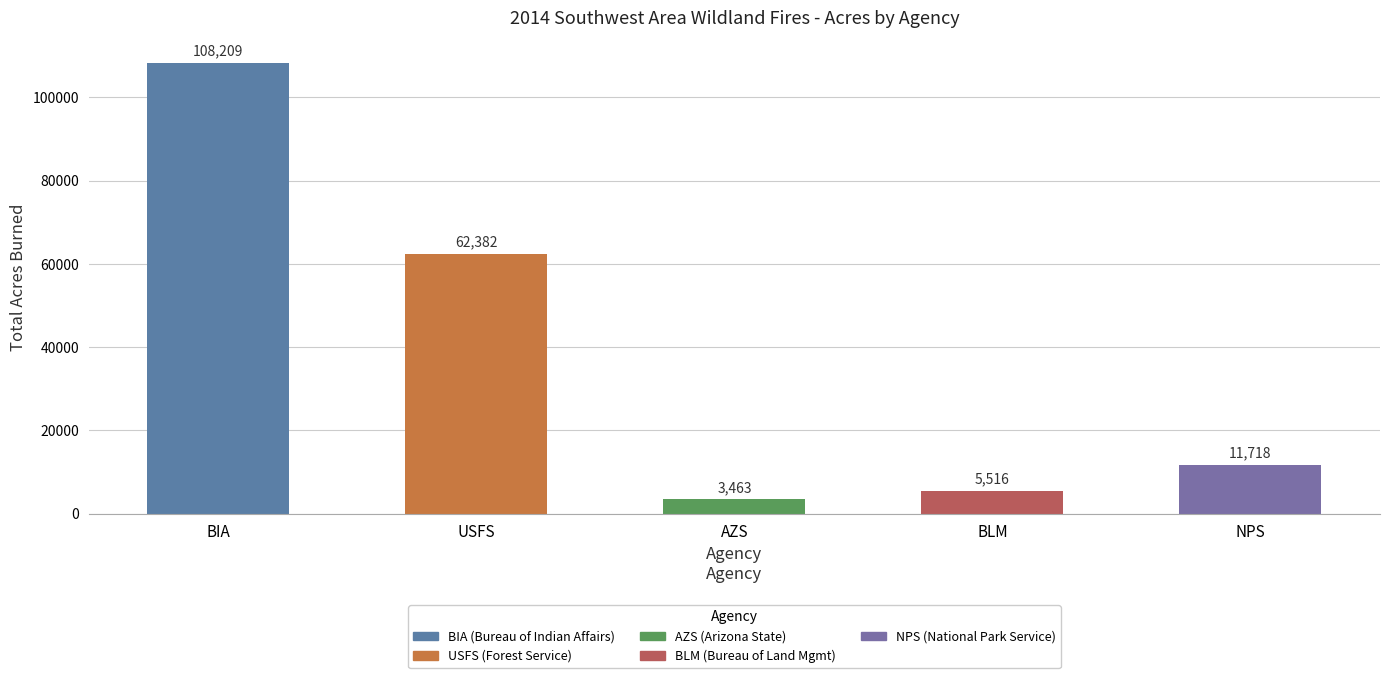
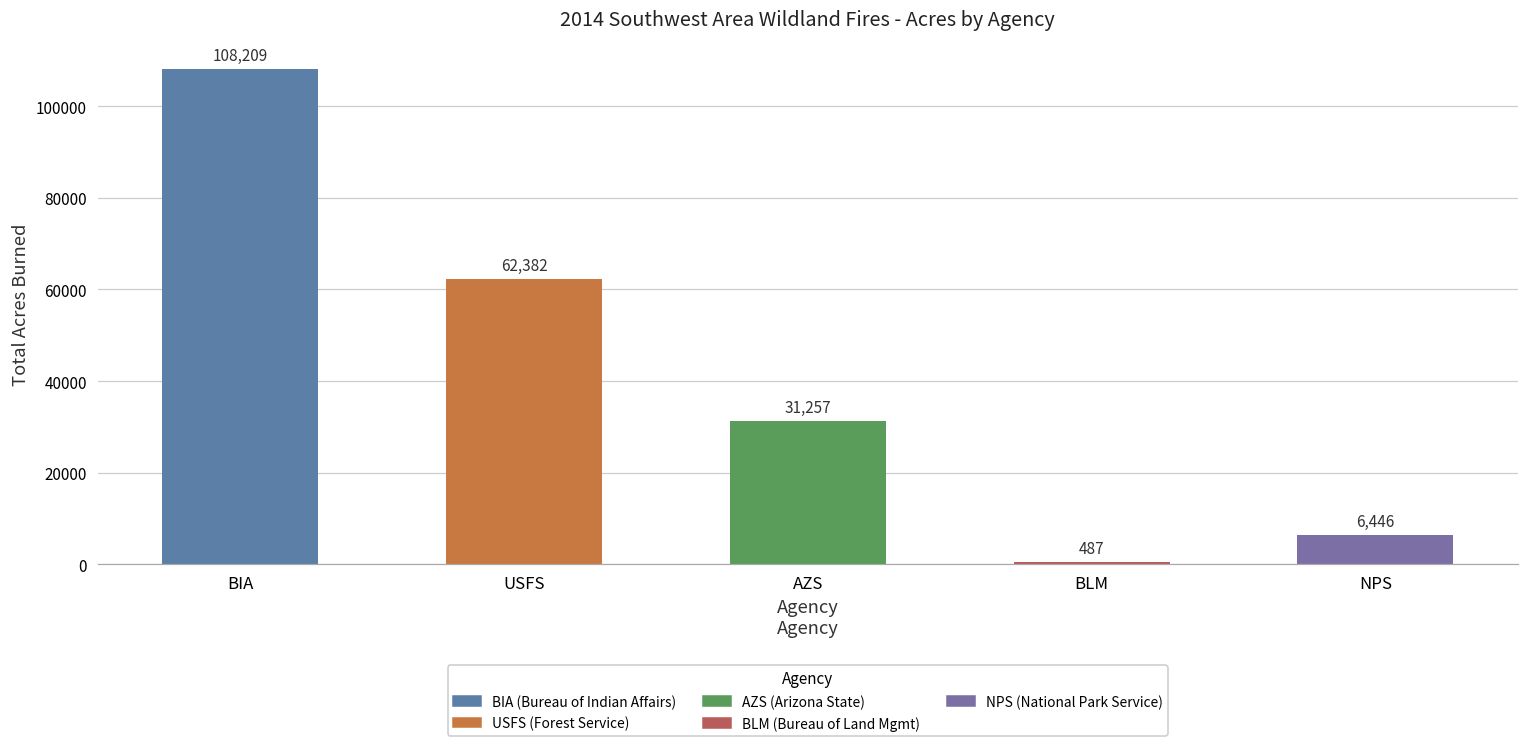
AZS: 3,463 -> 31,257
BLM: 5,516 -> 487
NPS: 11,718 -> 6,446
